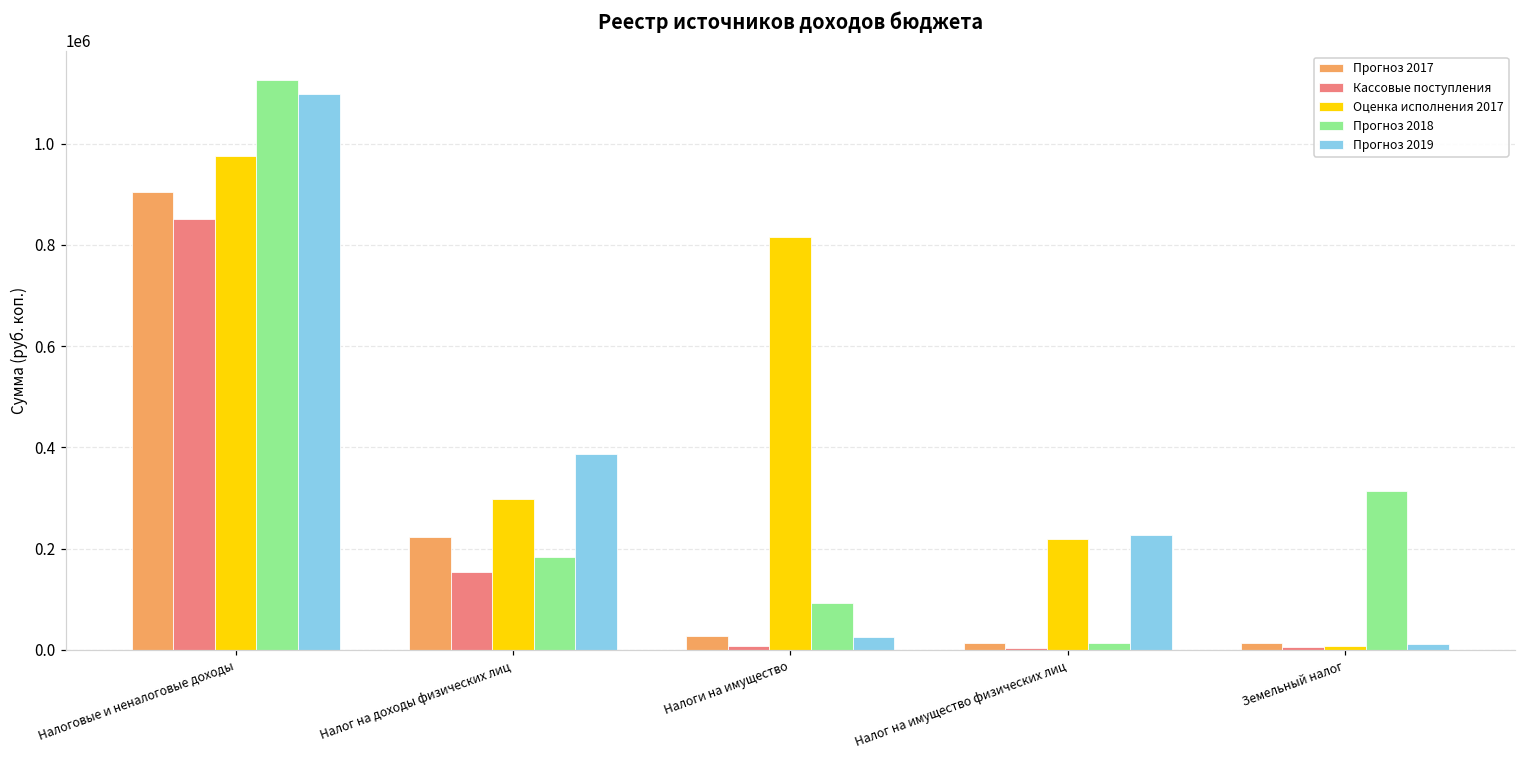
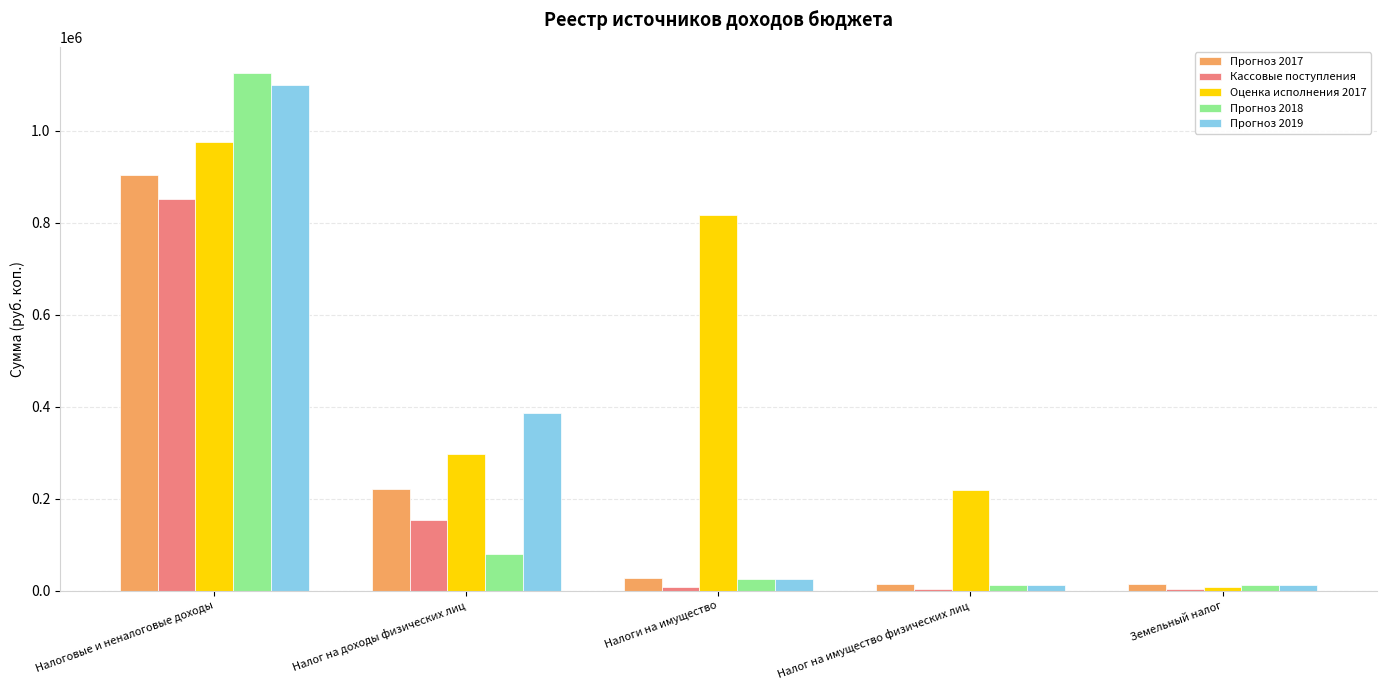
Прогноз 2018, Налог на доходы физических лиц: 180000 -> 80000
Прогноз 2018, Налоги на имущество: 90000 -> 30000
Прогноз 2019, Налог на имущество физических лиц: 230000 -> 10000
Прогноз 2018, Земельный налог: 310000 -> 10000
